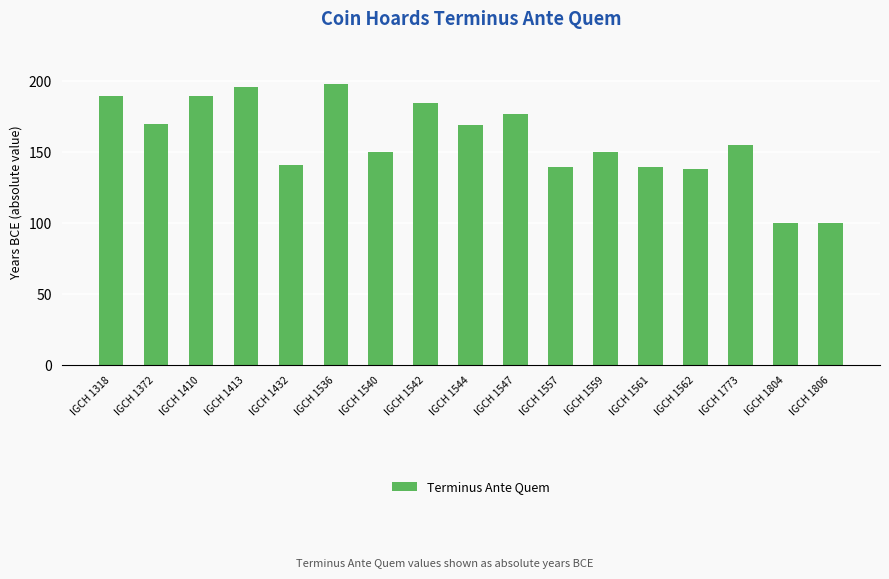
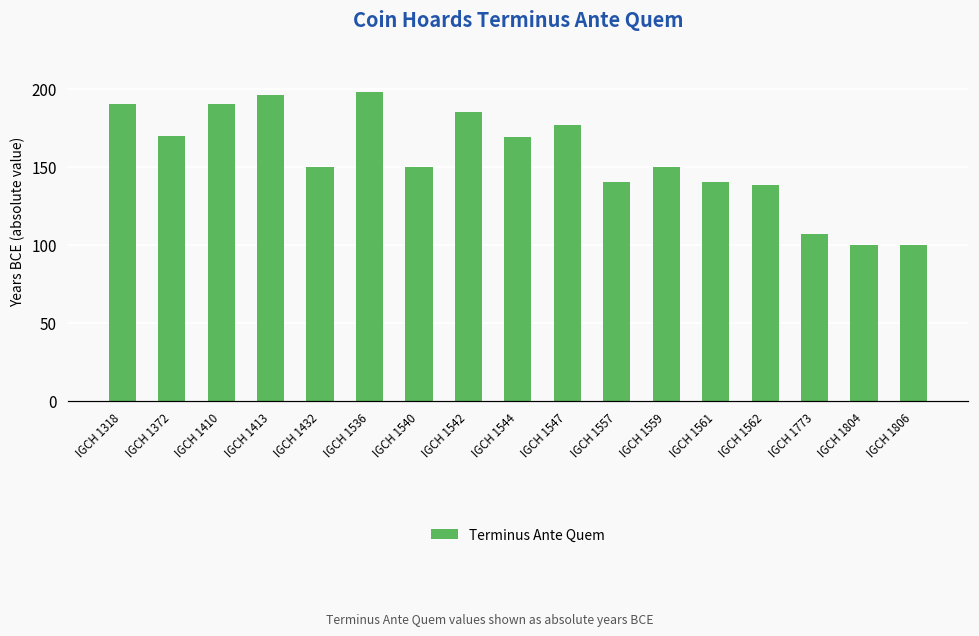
IGCH 1432: 141 -> 150
IGCH 1773: 155 -> 107
